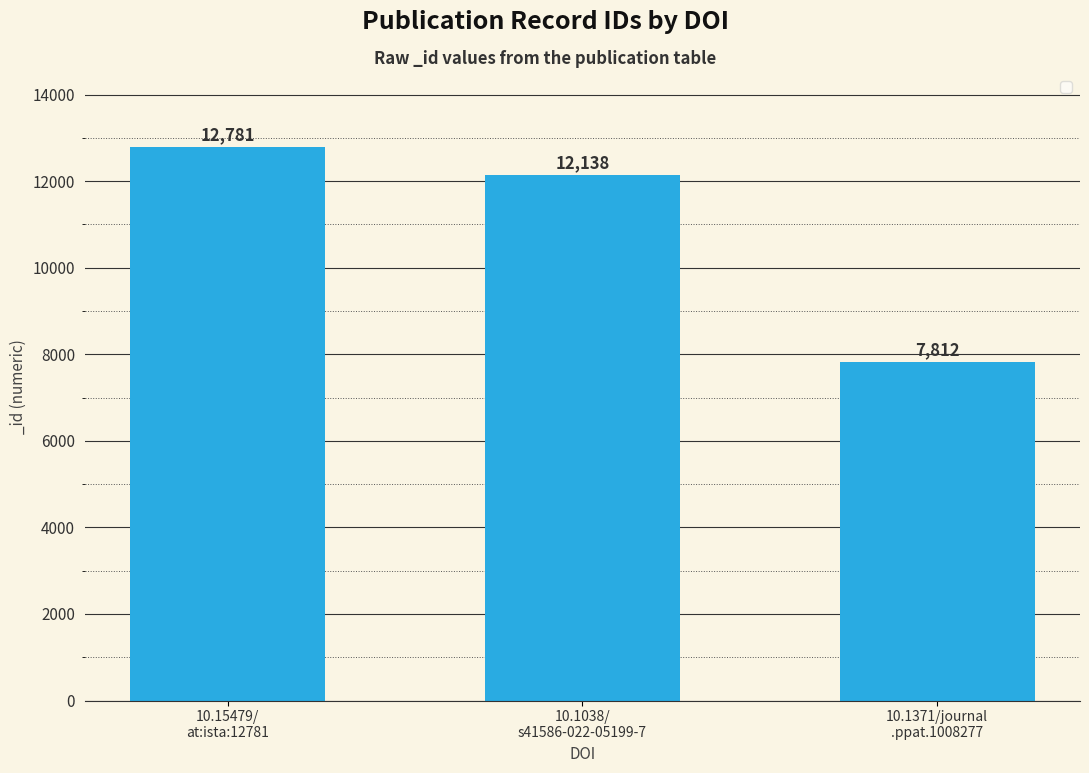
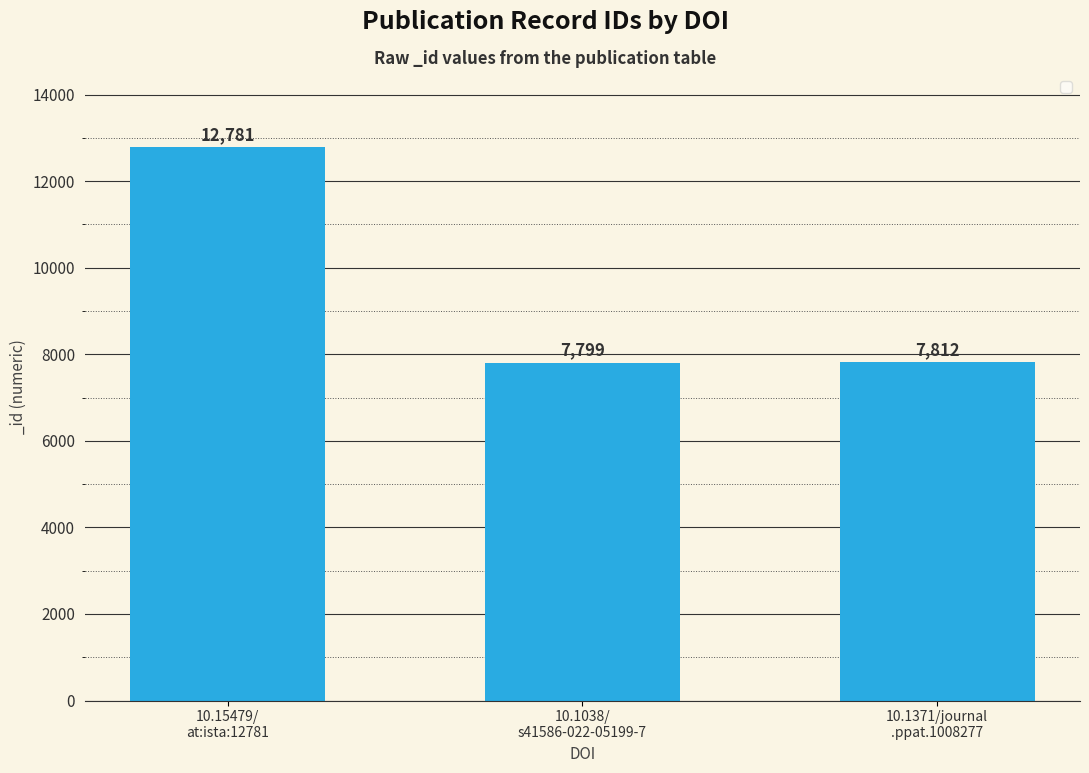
10.1038/ s41586-022-05199-7: 12,138 -> 7,799
